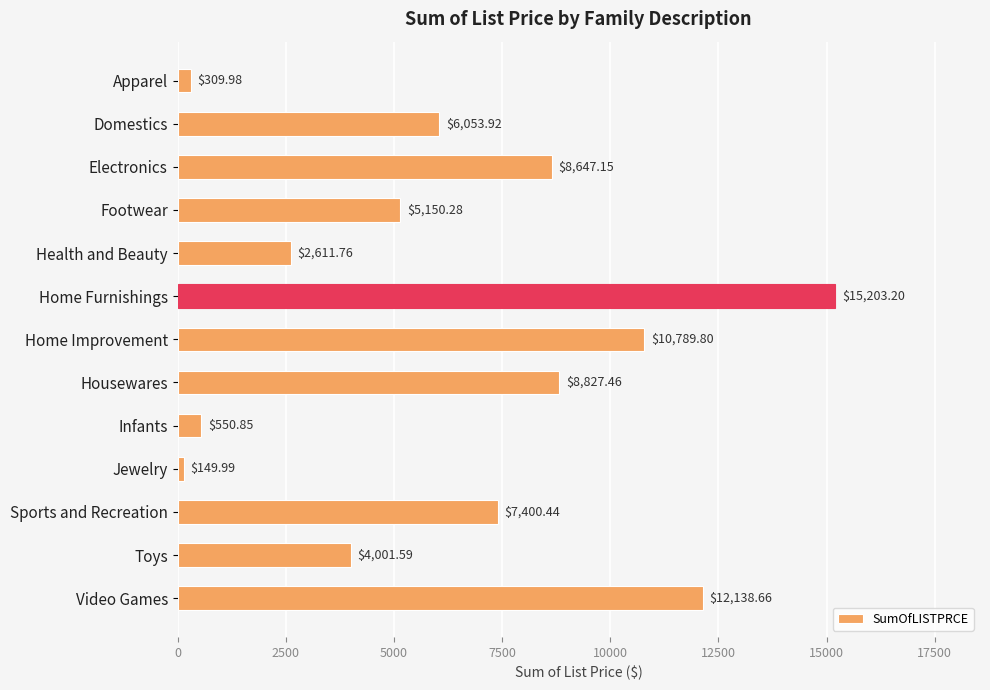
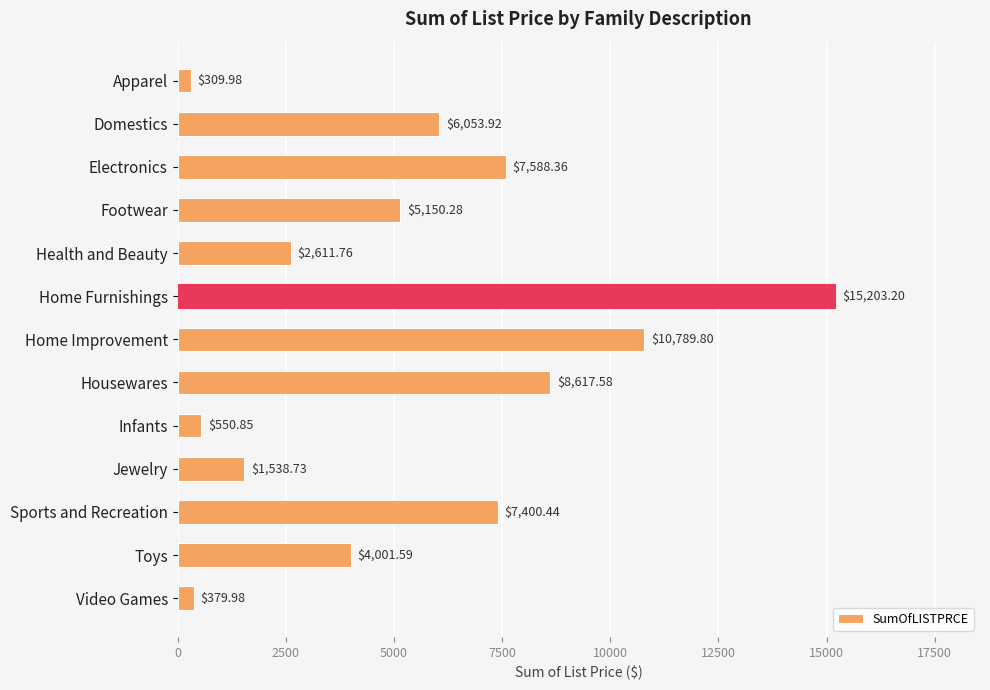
Electronics: $8,647.15 -> $7,588.36
Housewares: $8,827.46 -> $8,617.58
Jewelry: $149.99 -> $1,538.73
Video Games: $12,138.66 -> $379.98
